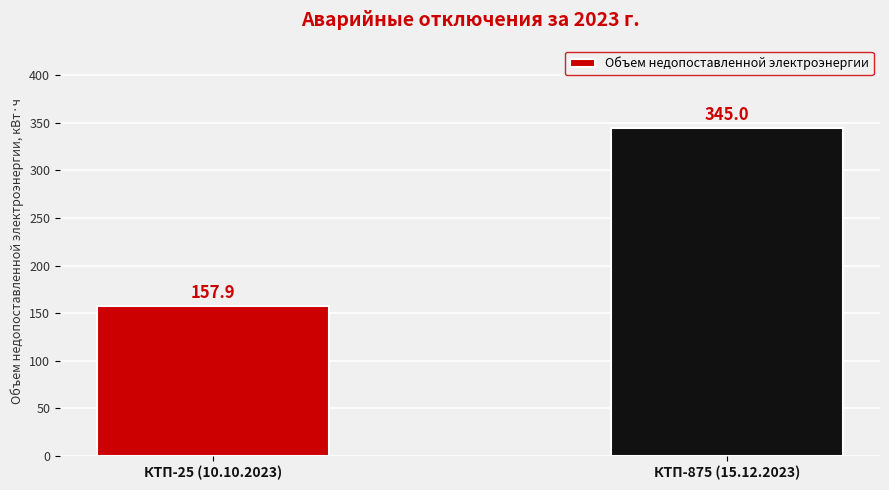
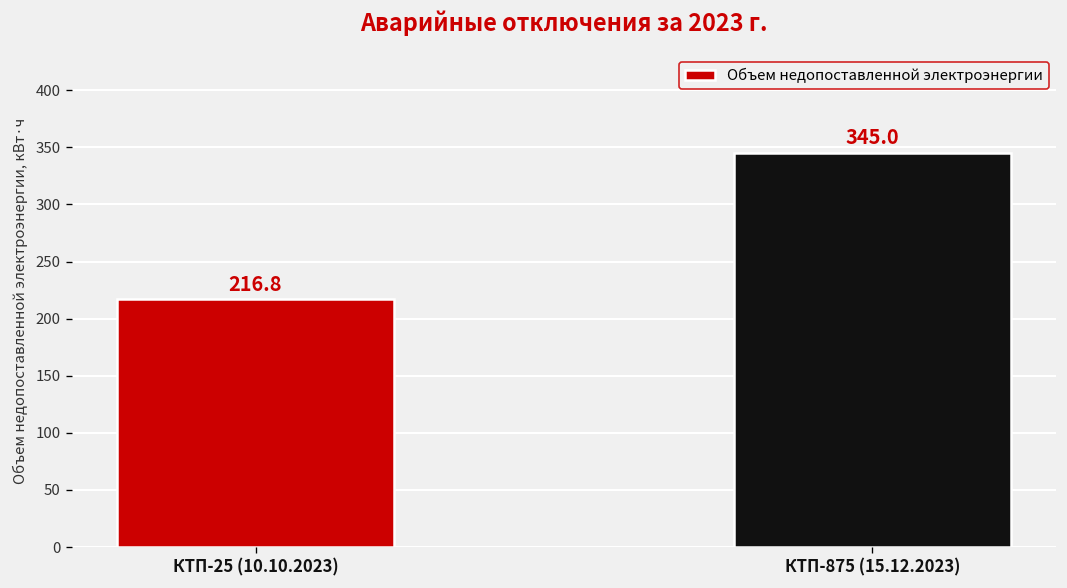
КТП-25 (10.10.2023): 157.9 -> 216.8
